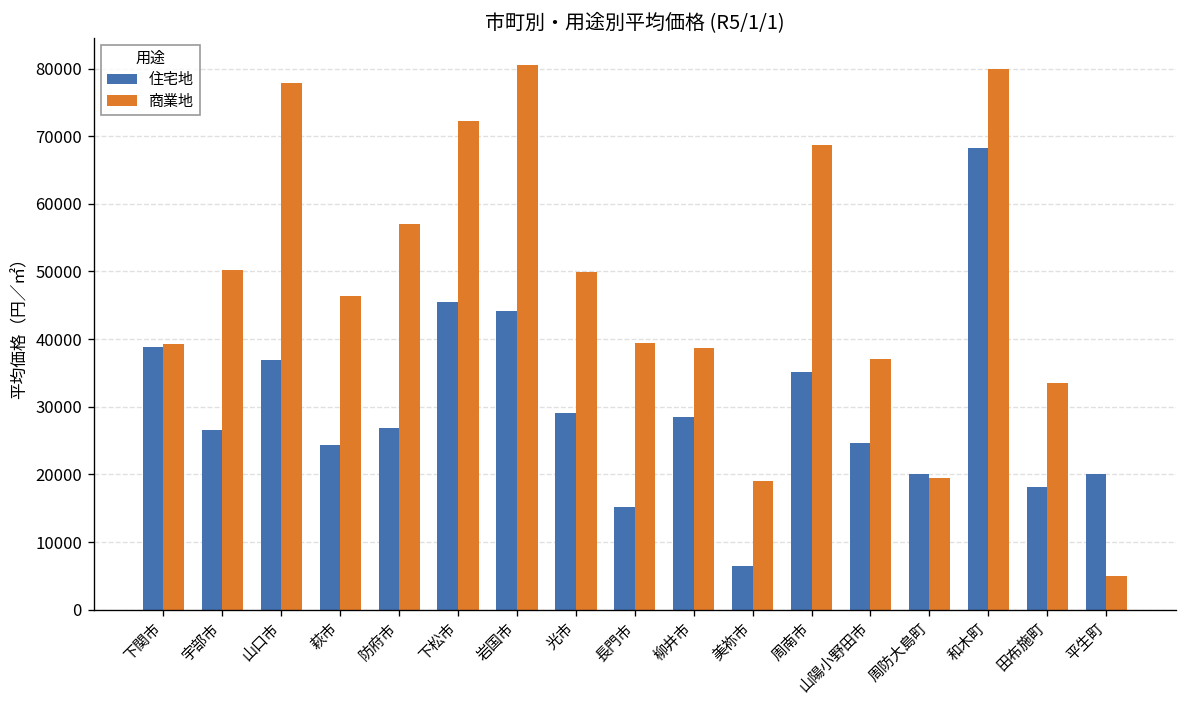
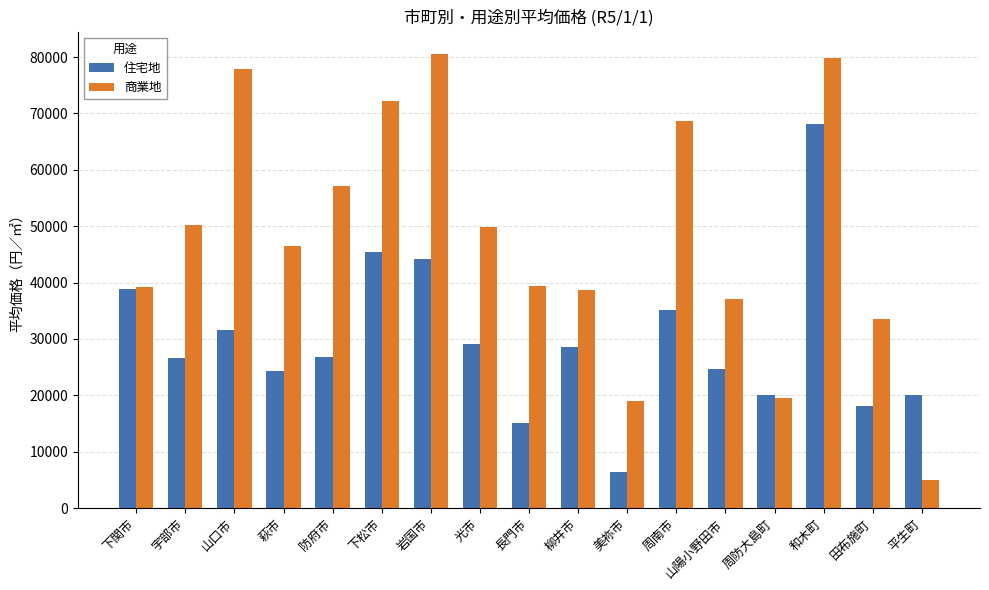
住宅地, 山口市: 37000 -> 32000
